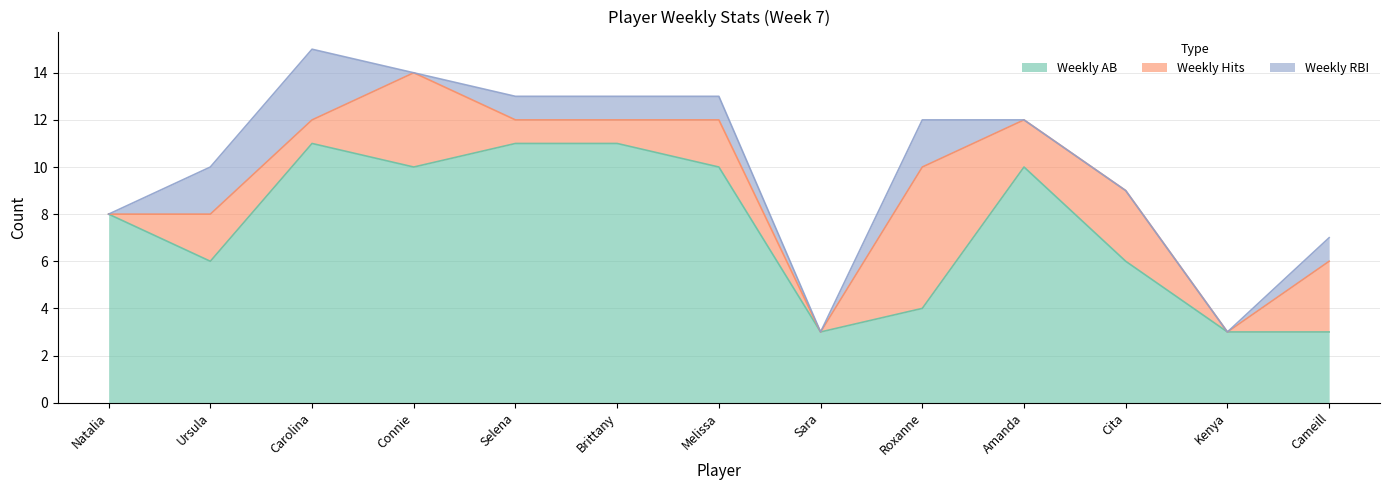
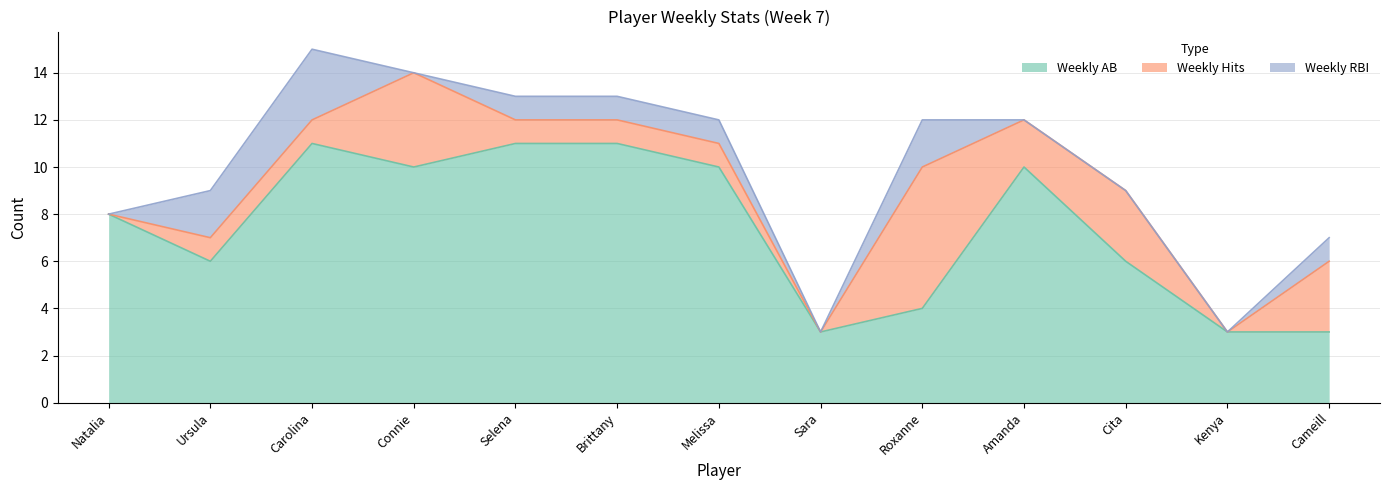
Weekly Hits, Ursula: 2 -> 1
Weekly Hits, Melissa: 2 -> 1
